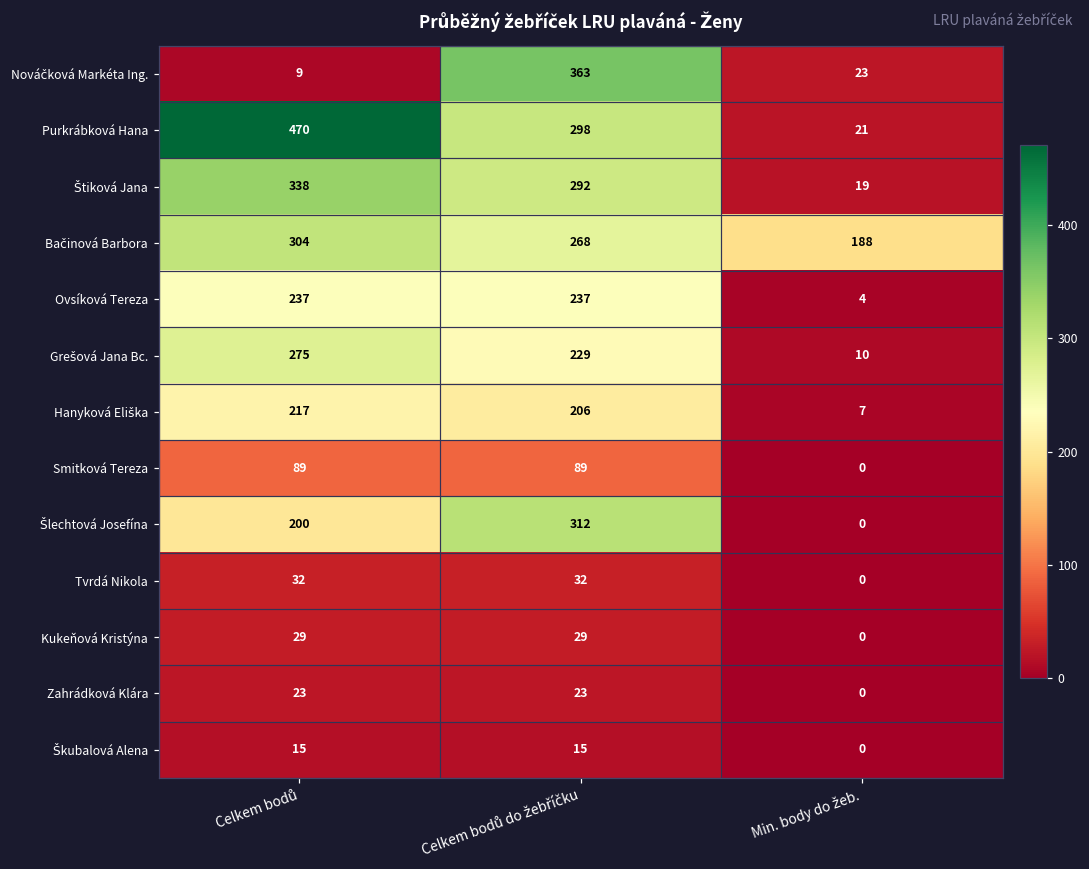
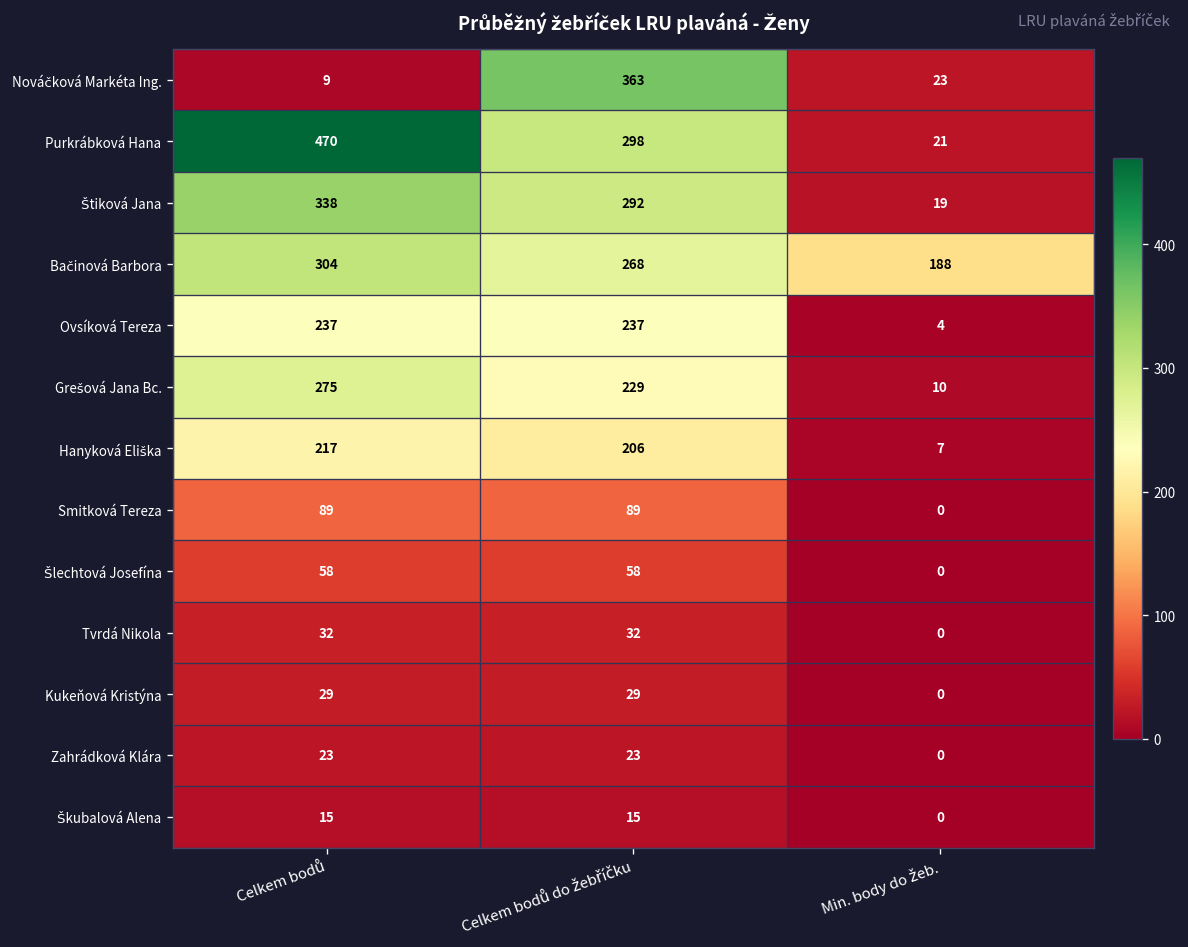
Šlechtová Josefína, Celkem bodů: 200 -> 58
Šlechtová Josefína, Celkem bodů do žebříčku: 312 -> 58
